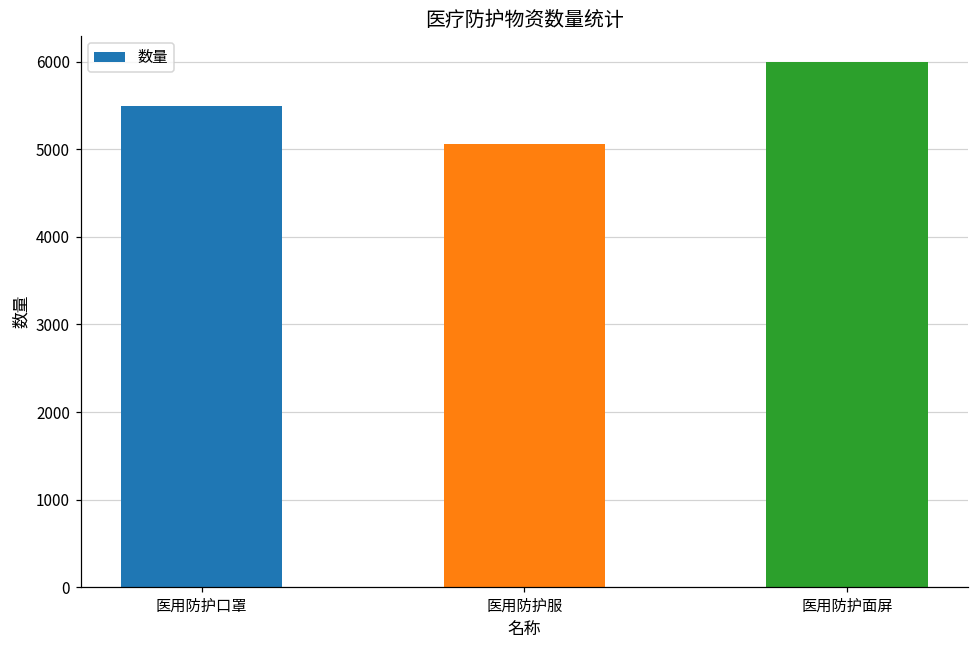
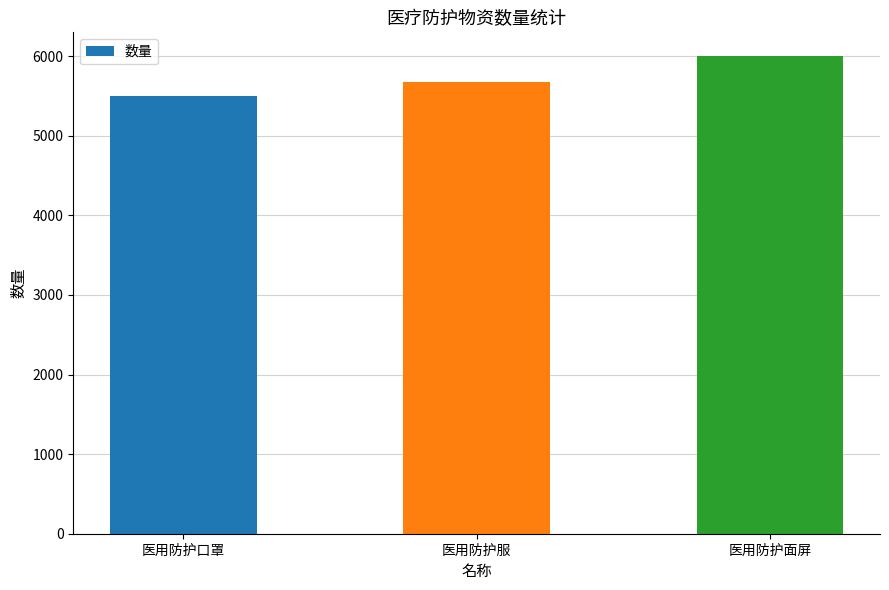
医用防护服: 5100 -> 5700
